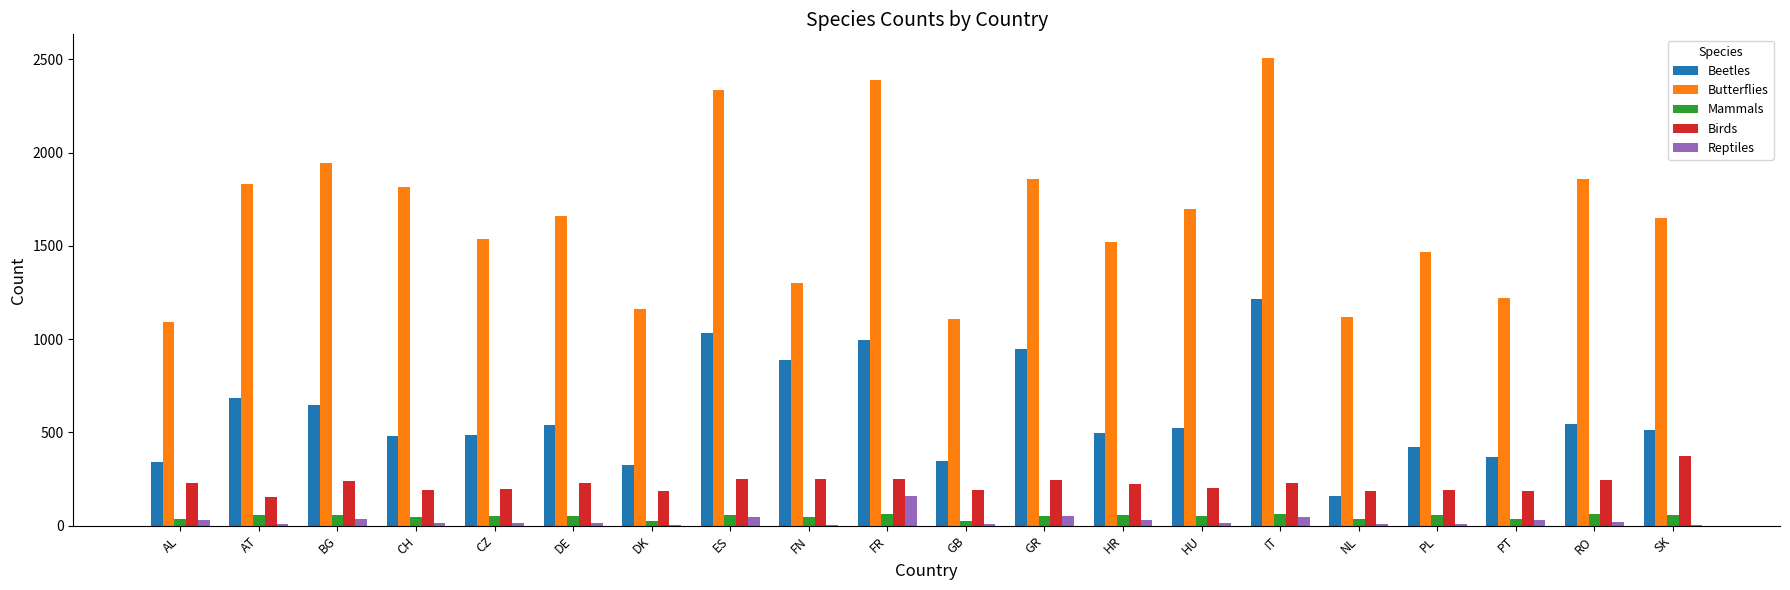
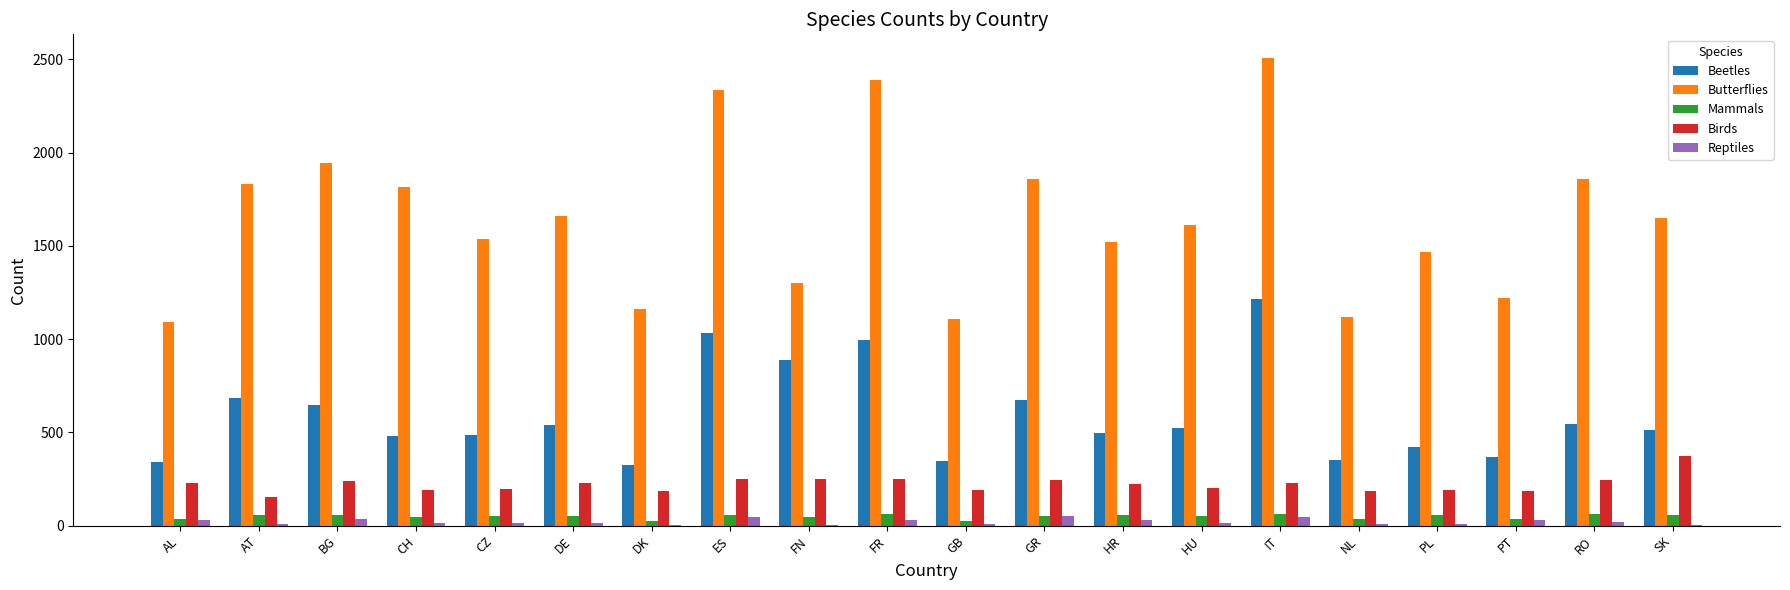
Reptiles, FR: 160 -> 30
Beetles, GR: 950 -> 680
Butterflies, HU: 1700 -> 1610
Beetles, NL: 160 -> 350
